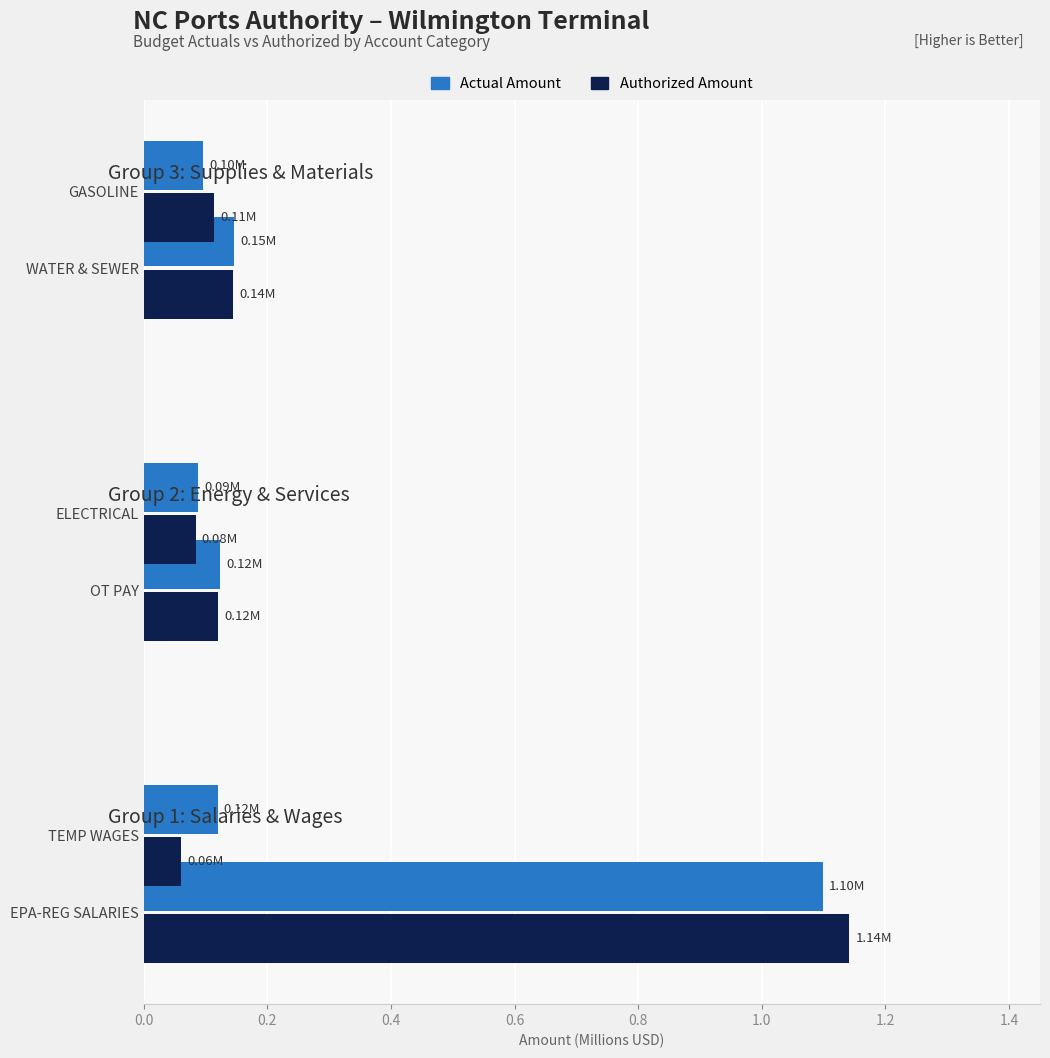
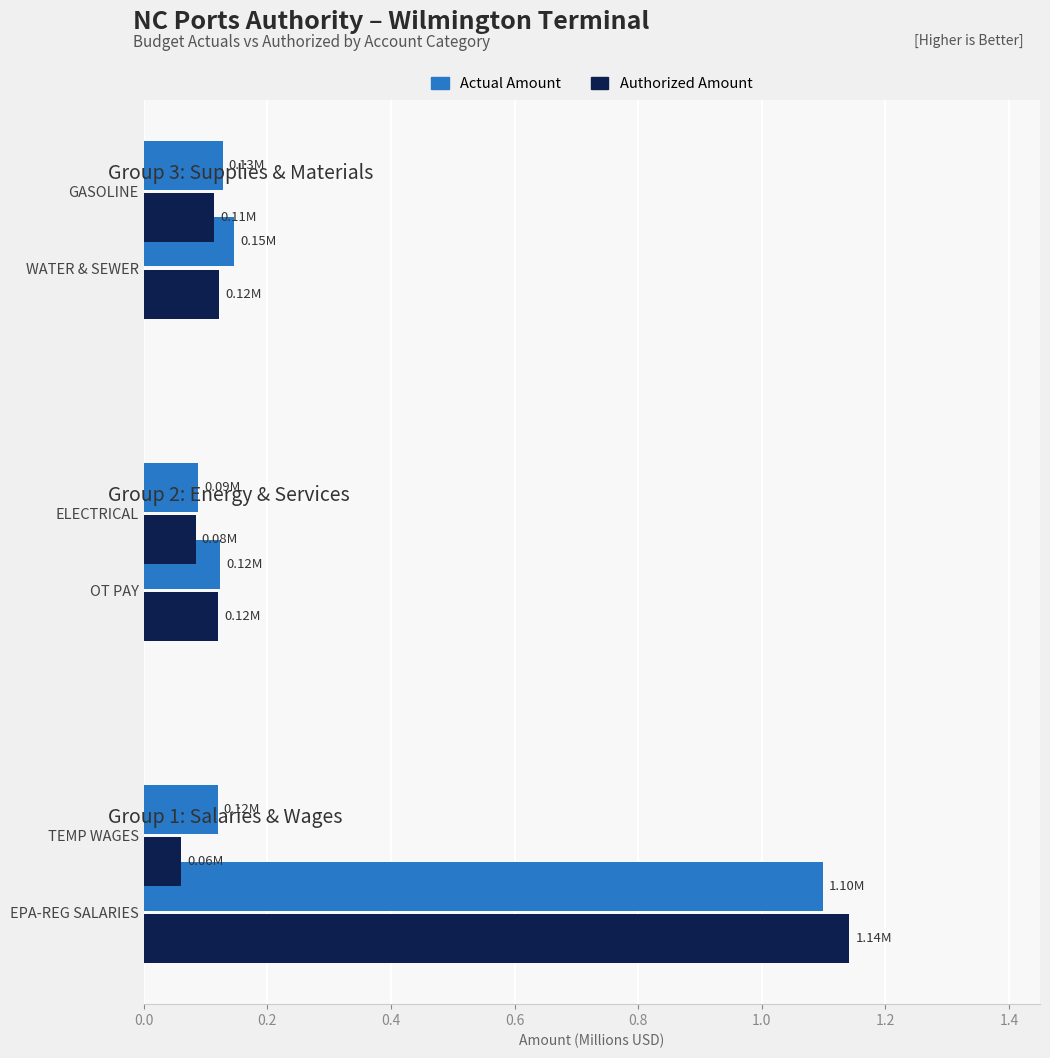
Actual Amount, GASOLINE: 0.10M -> 0.13M
Authorized Amount, WATER & SEWER: 0.14M -> 0.12M
